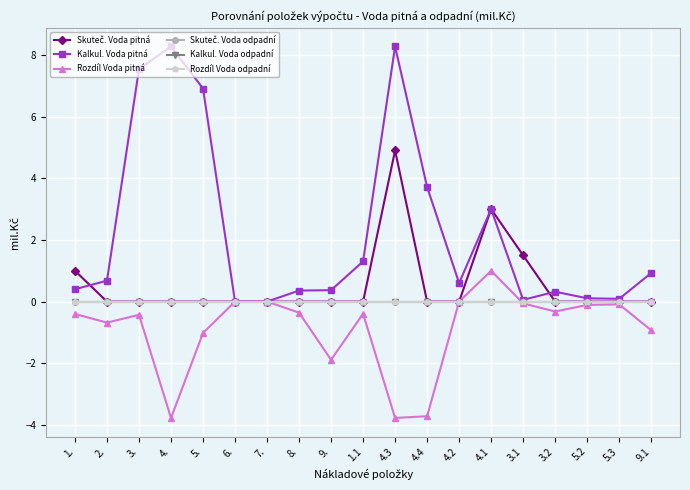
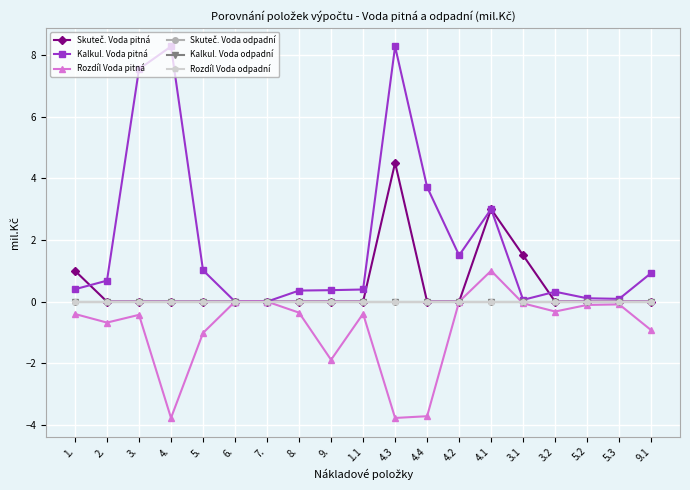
Kalkul. Voda pitná, 5.: 6.9 -> 1.0
Kalkul. Voda pitná, 1.1: 1.3 -> 0.4
Skuteč. Voda pitná, 4.3: 4.9 -> 4.5
Kalkul. Voda pitná, 4.2: 0.6 -> 1.5
